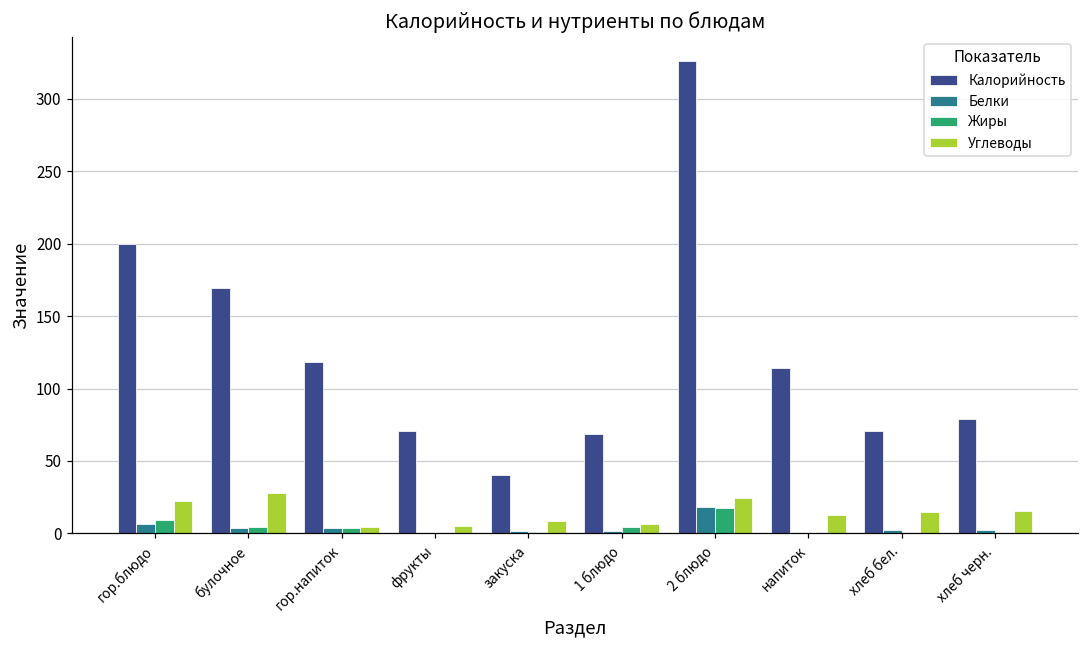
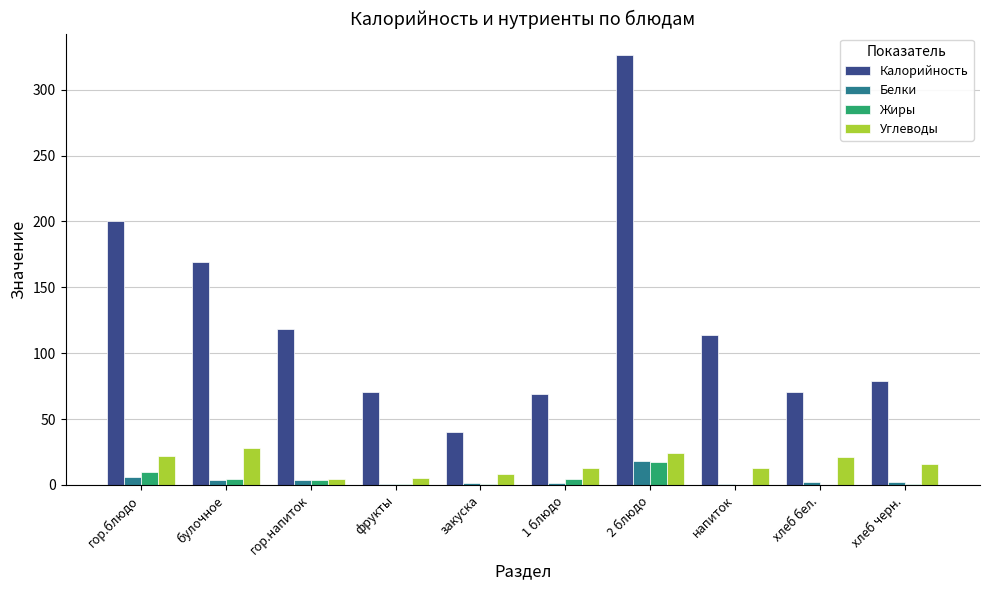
Углеводы, 1 блюдо: 6 -> 13
Углеводы, хлеб бел.: 15 -> 21
